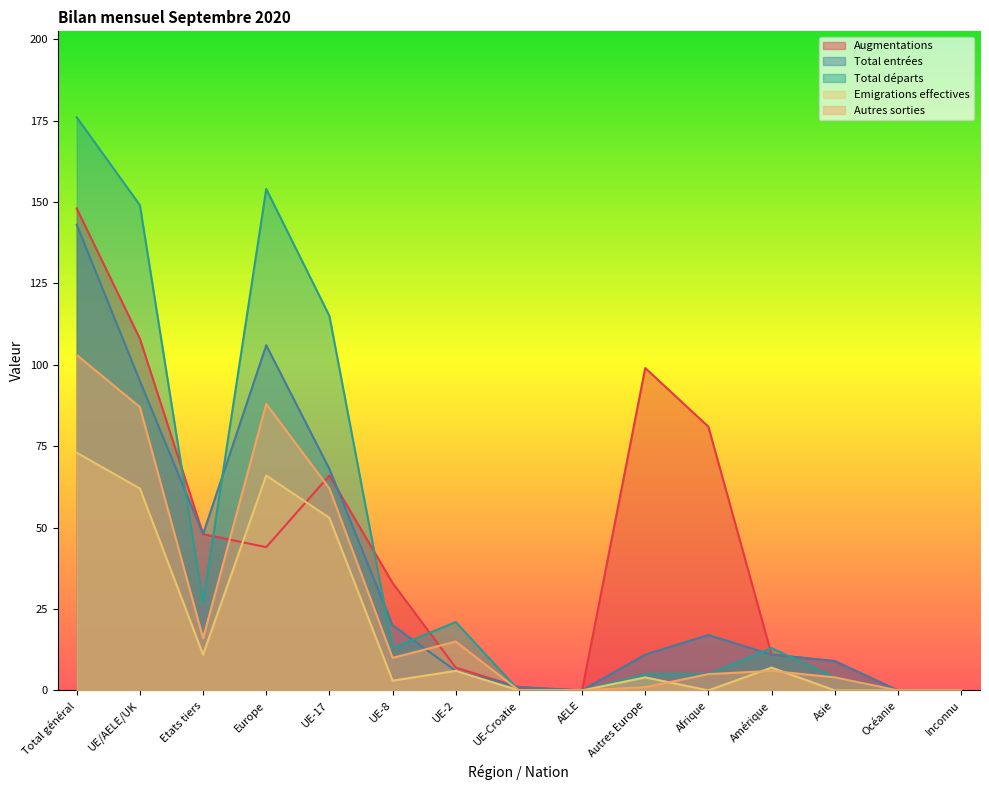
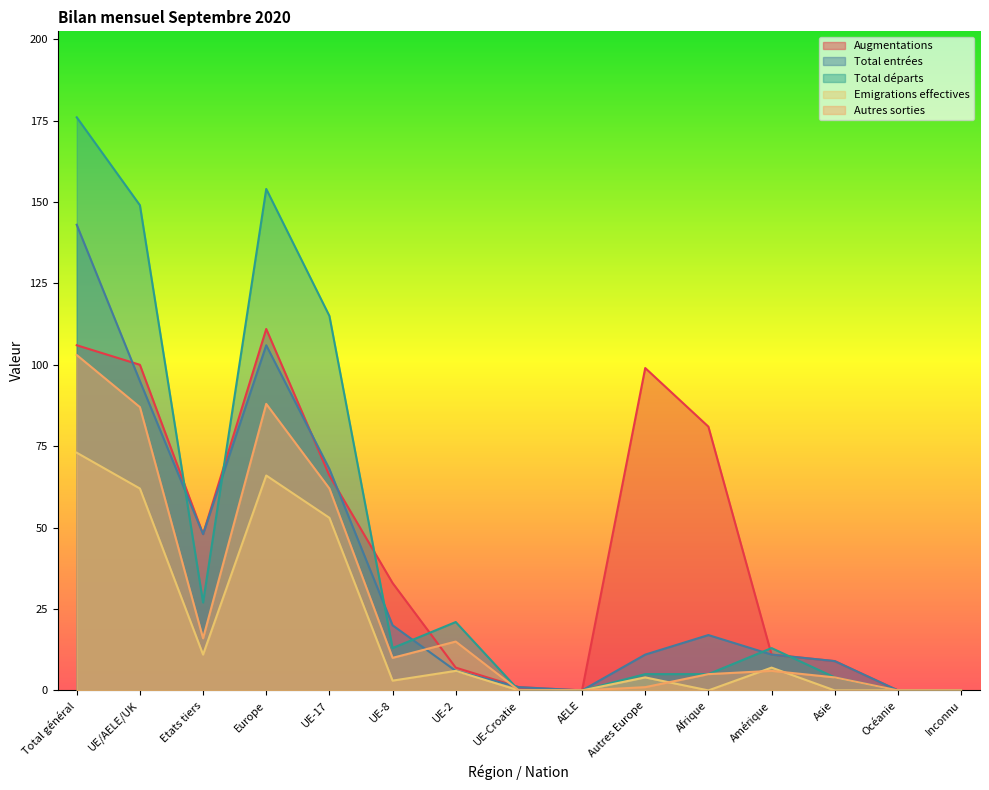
Augmentations, Total général: 148 -> 106
Augmentations, UE/AELE/UK: 108 -> 100
Augmentations, Europe: 44 -> 111
